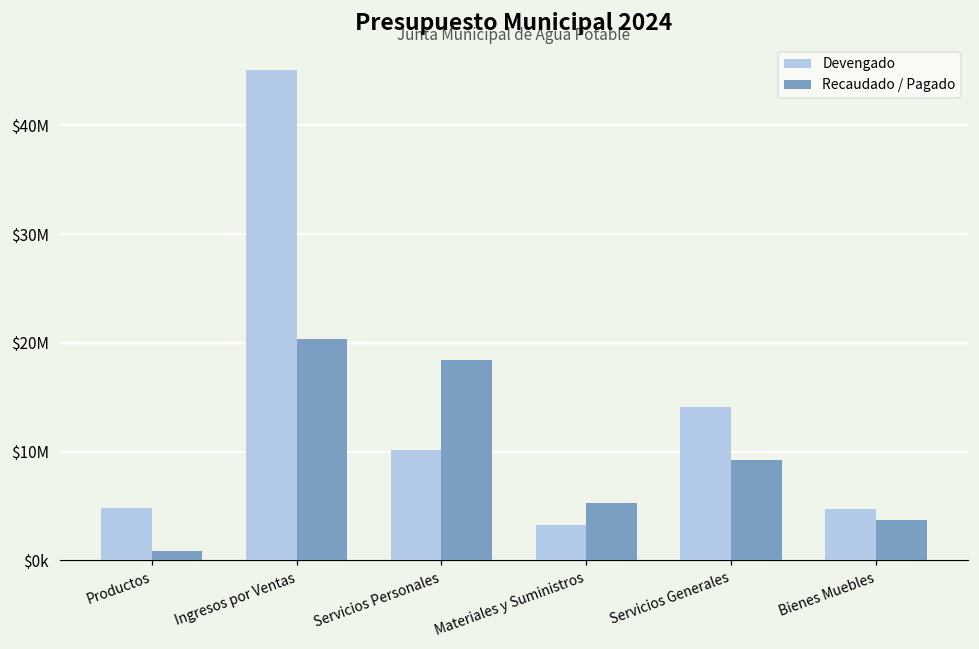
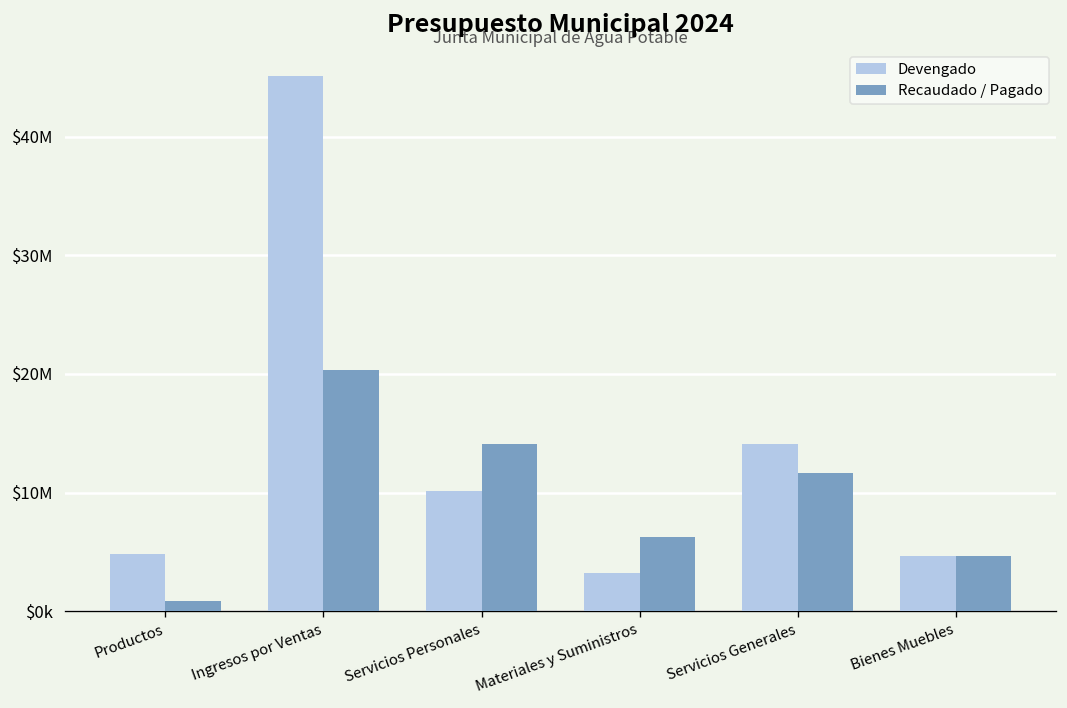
Recaudado / Pagado, Servicios Personales: $18000000 -> $14000000
Recaudado / Pagado, Materiales y Suministros: $5000000 -> $6000000
Recaudado / Pagado, Servicios Generales: $9000000 -> $12000000
Recaudado / Pagado, Bienes Muebles: $4000000 -> $5000000
